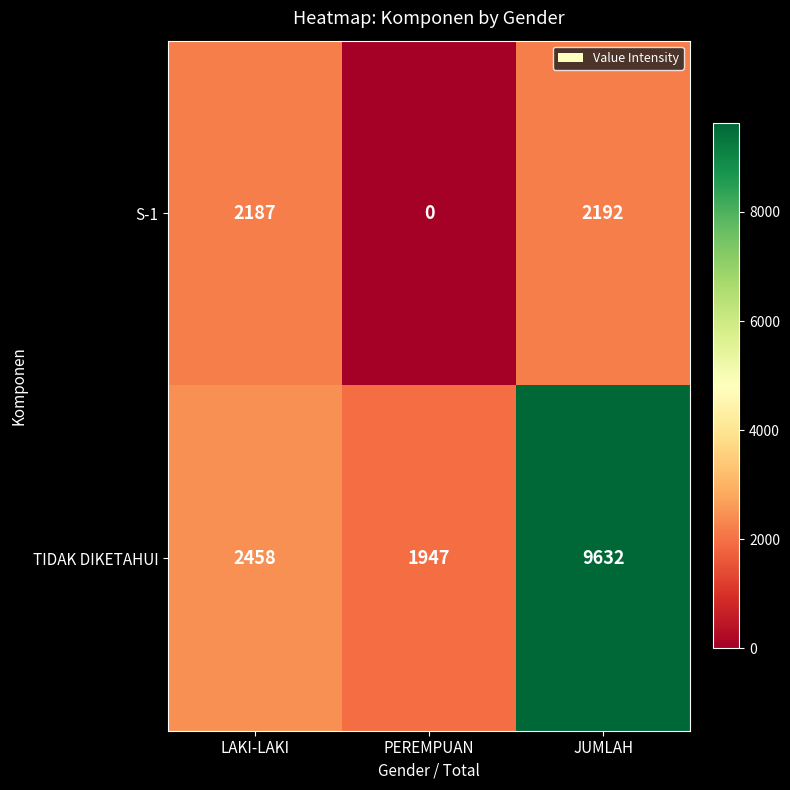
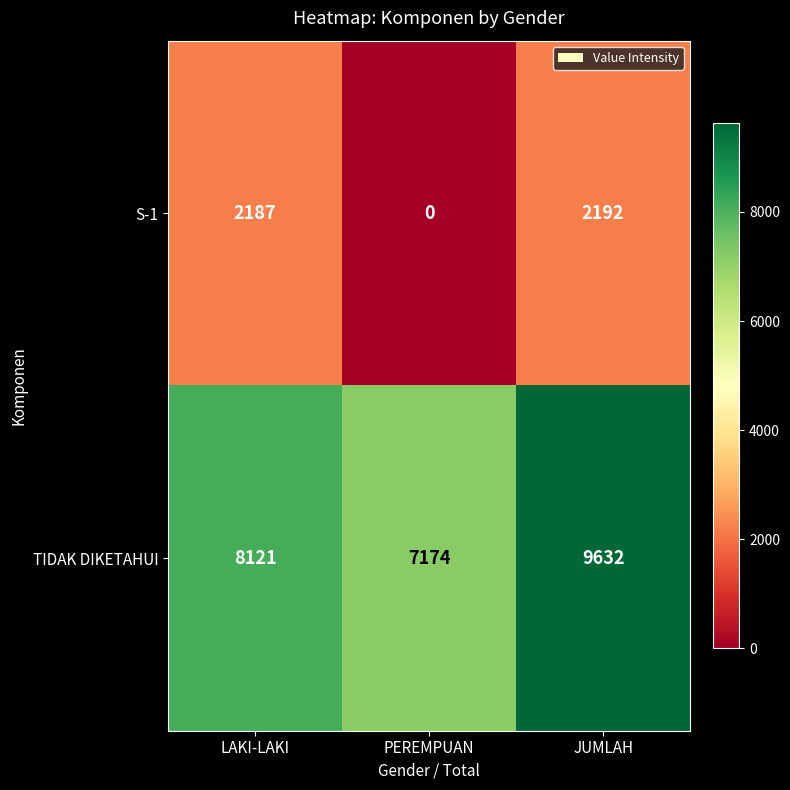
TIDAK DIKETAHUI, LAKI-LAKI: 2458 -> 8121
TIDAK DIKETAHUI, PEREMPUAN: 1947 -> 7174
